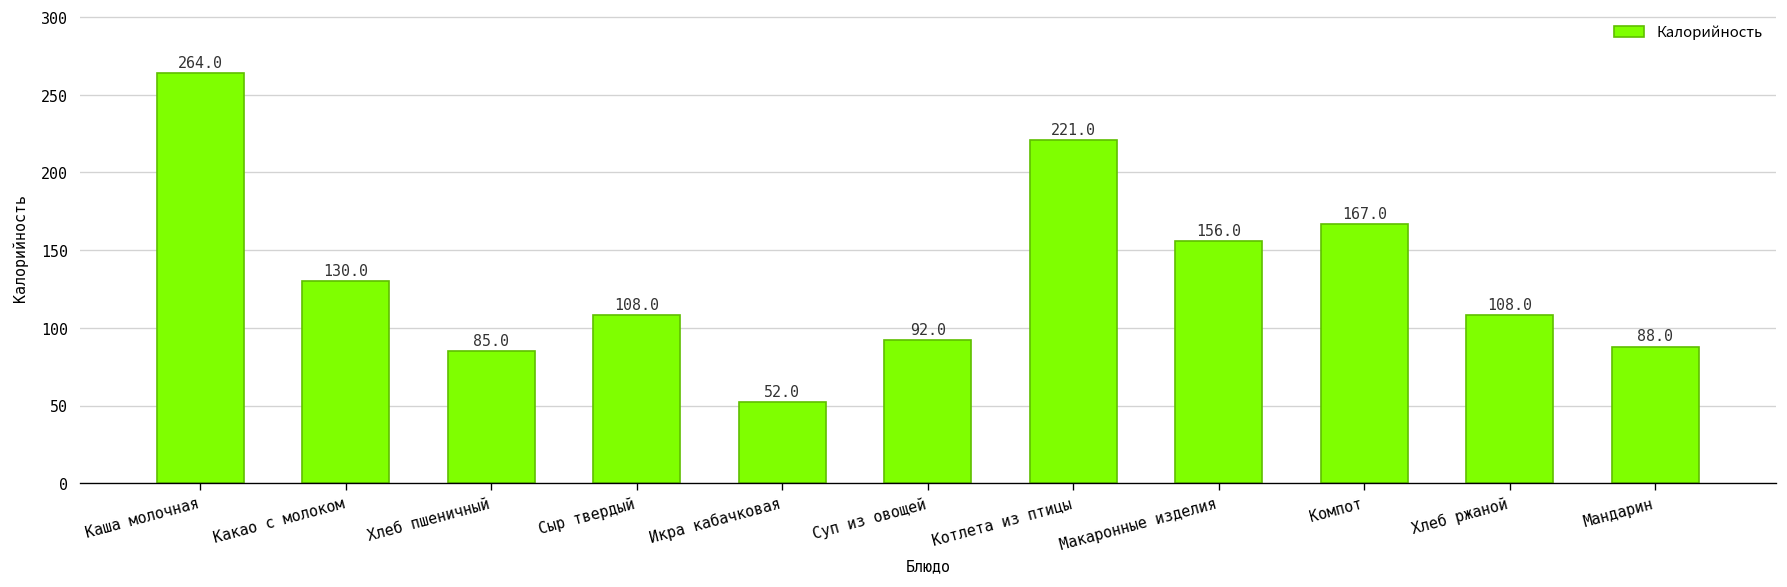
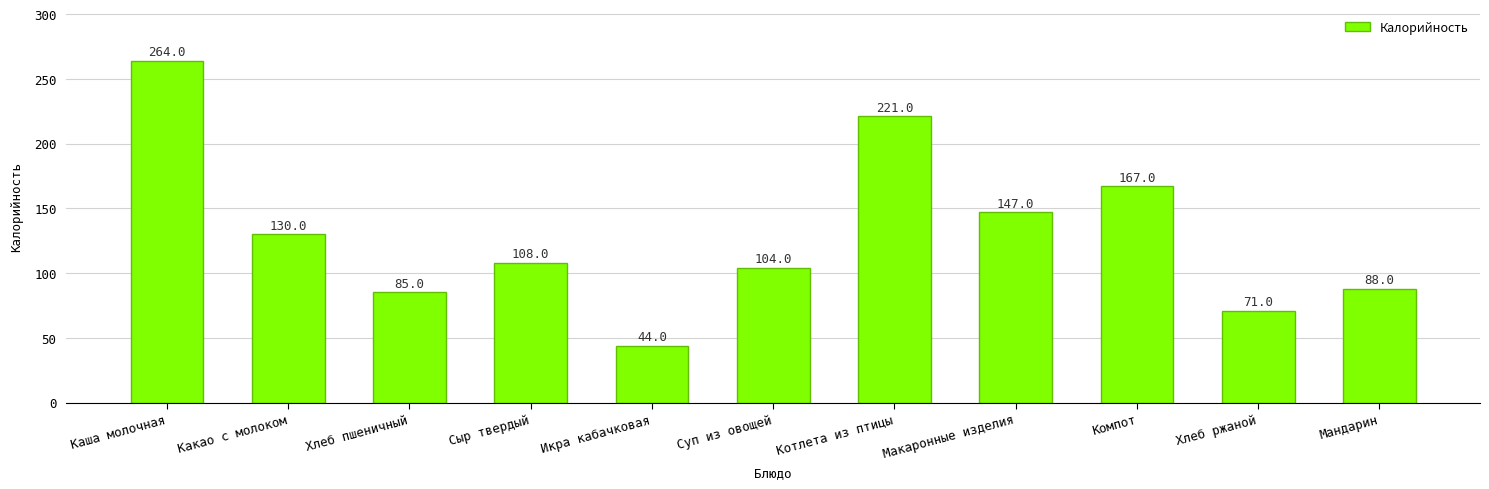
Икра кабачковая: 52.0 -> 44.0
Суп из овощей: 92.0 -> 104.0
Макаронные изделия: 156.0 -> 147.0
Хлеб ржаной: 108.0 -> 71.0
